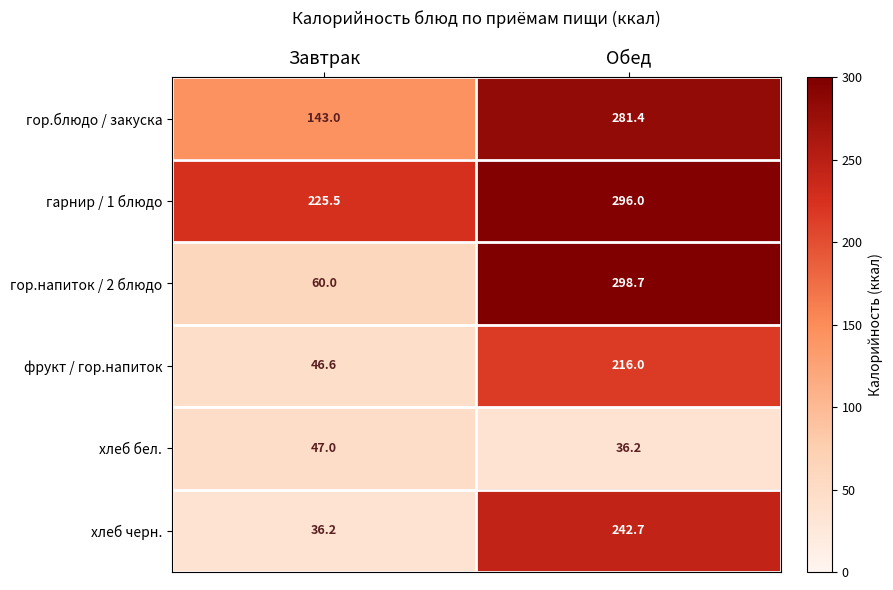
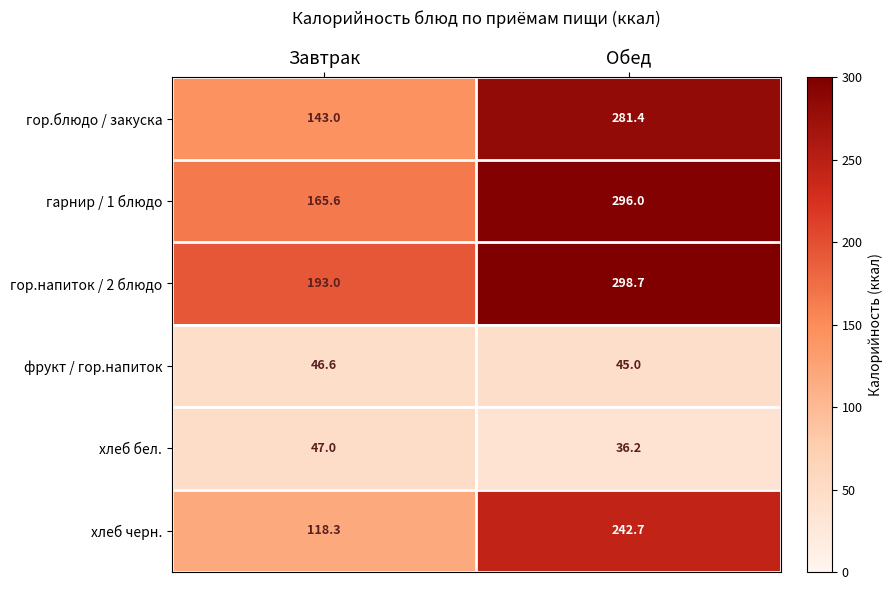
гарнир / 1 блюдо, Завтрак: 225.5 -> 165.6
гор.напиток / 2 блюдо, Завтрак: 60.0 -> 193.0
фрукт / гор.напиток, Обед: 216.0 -> 45.0
хлеб черн., Завтрак: 36.2 -> 118.3
